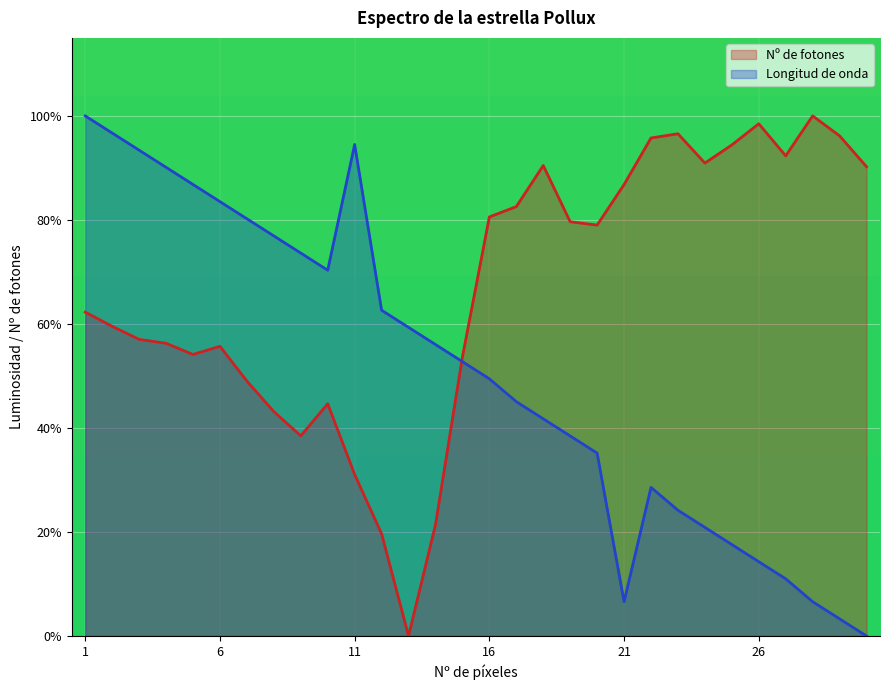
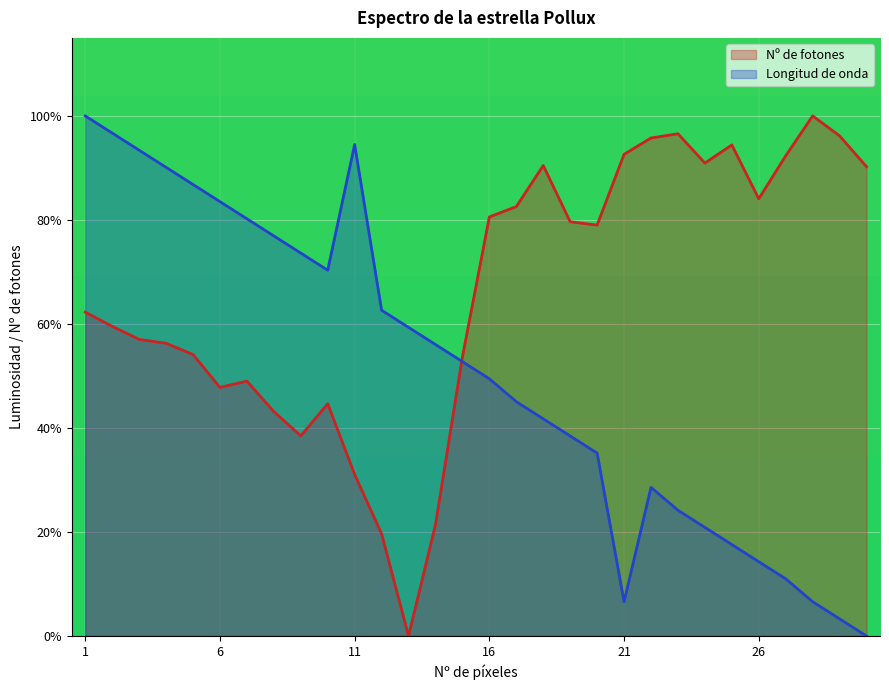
Nº de fotones, 6: 56% -> 48%
Nº de fotones, 21: 87% -> 93%
Nº de fotones, 26: 98% -> 84%
